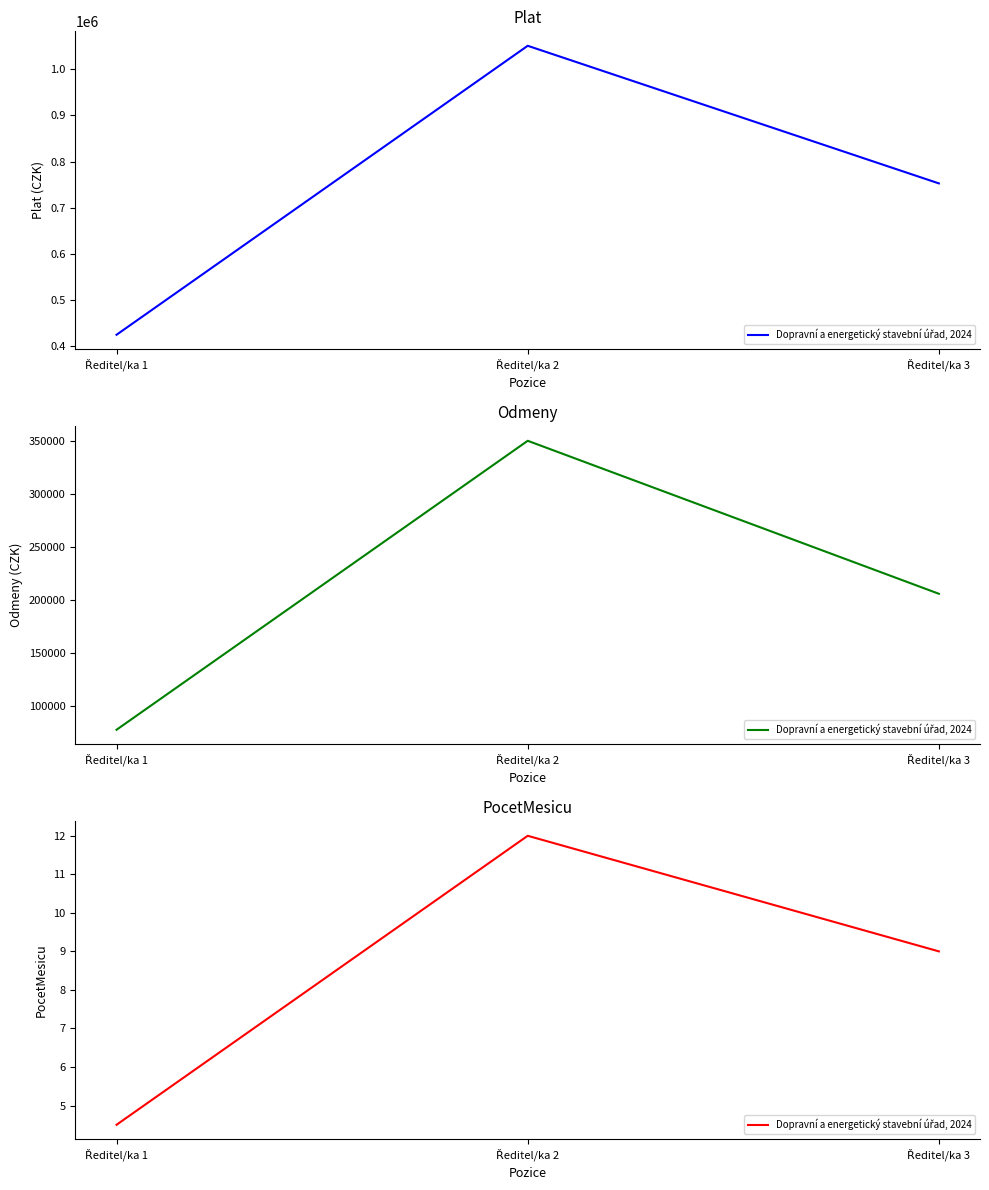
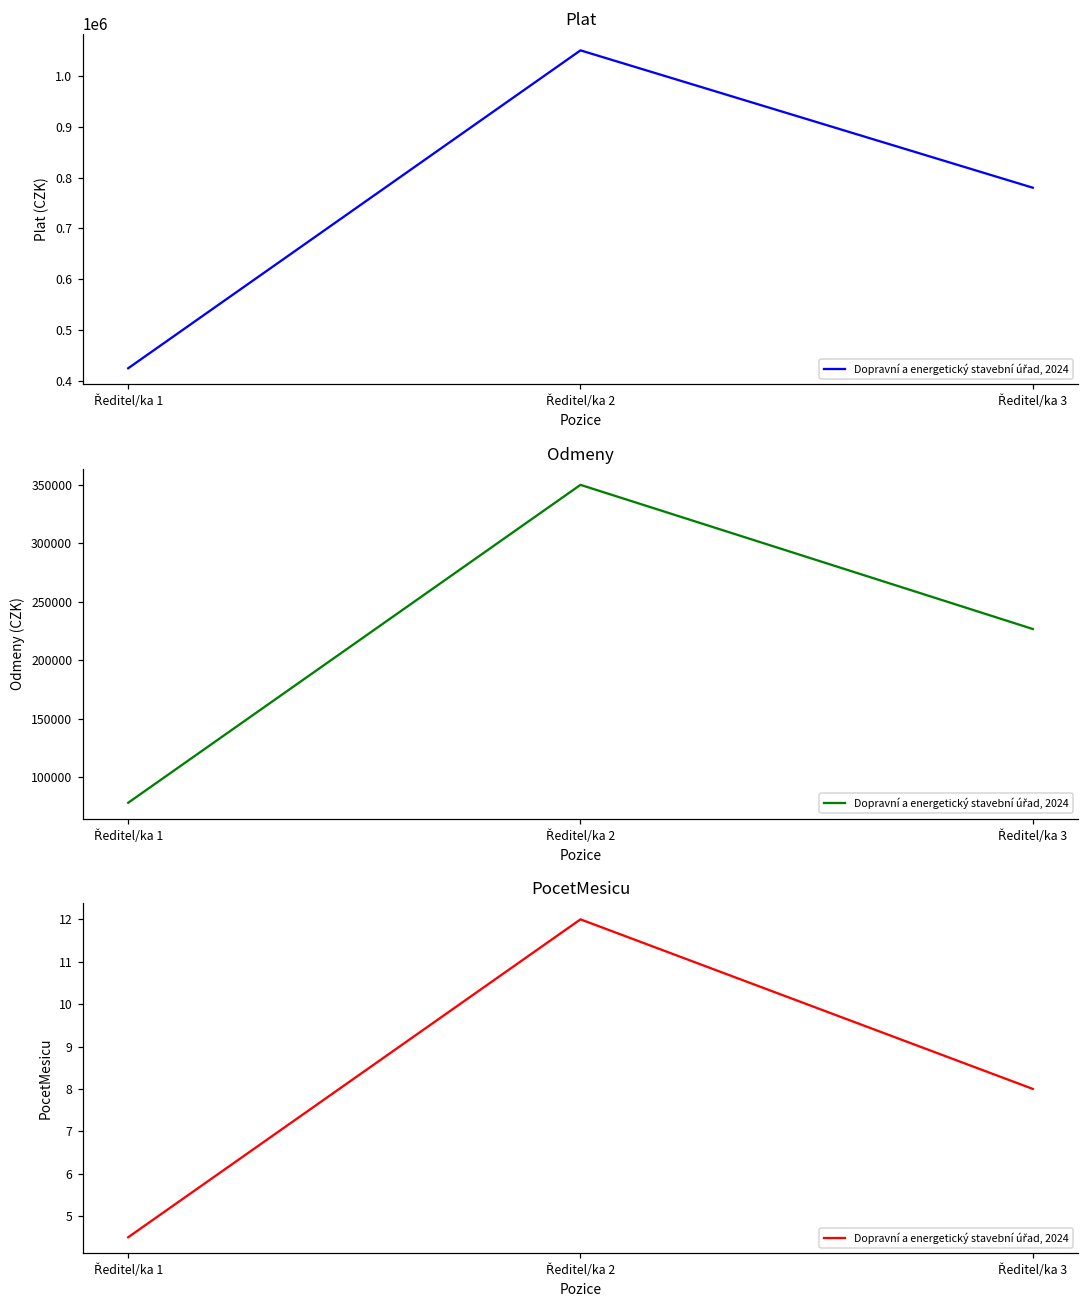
Plat, Ředitel/ka 3: 750000 -> 780000
Odmeny, Ředitel/ka 3: 206000 -> 227000
PocetMesicu, Ředitel/ka 3: 9 -> 8
